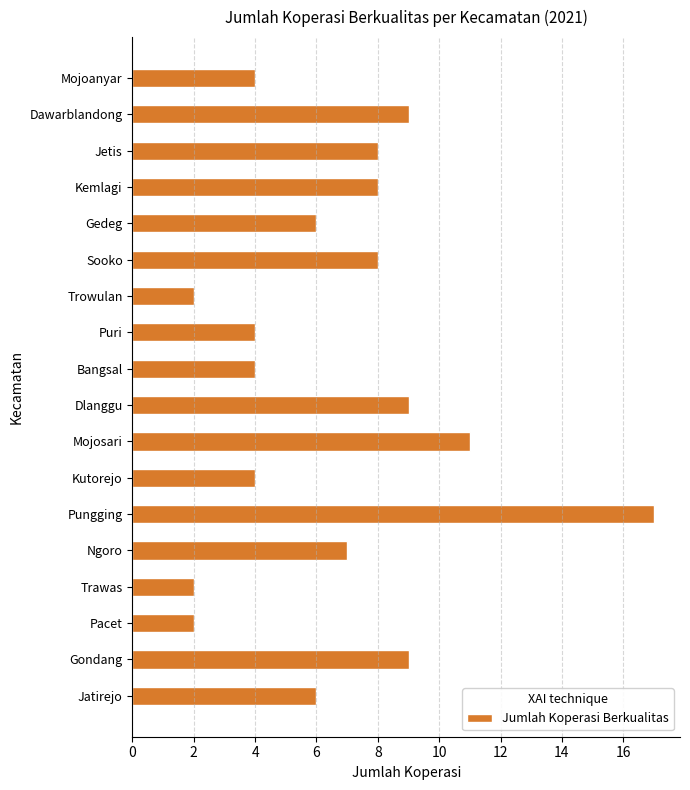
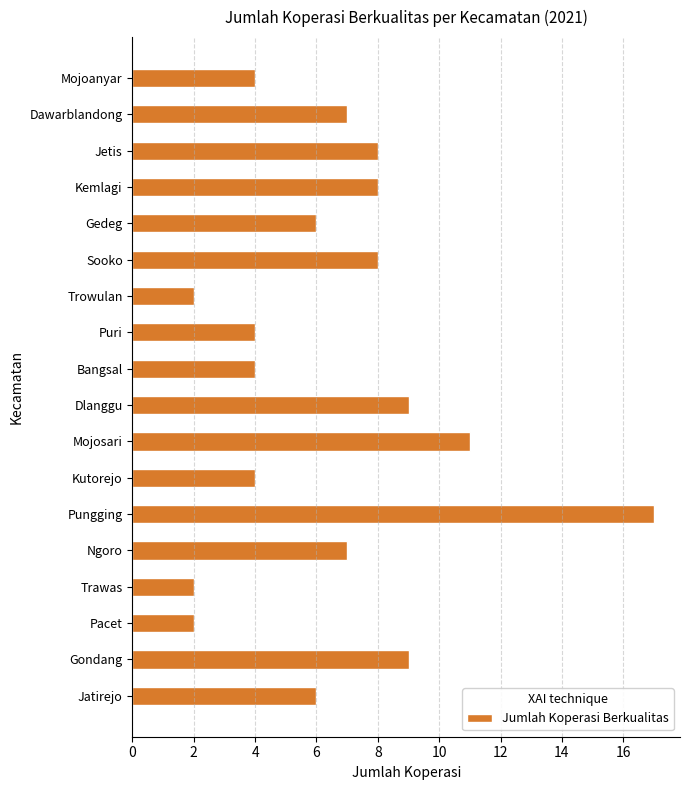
Dawarblandong: 9 -> 7
